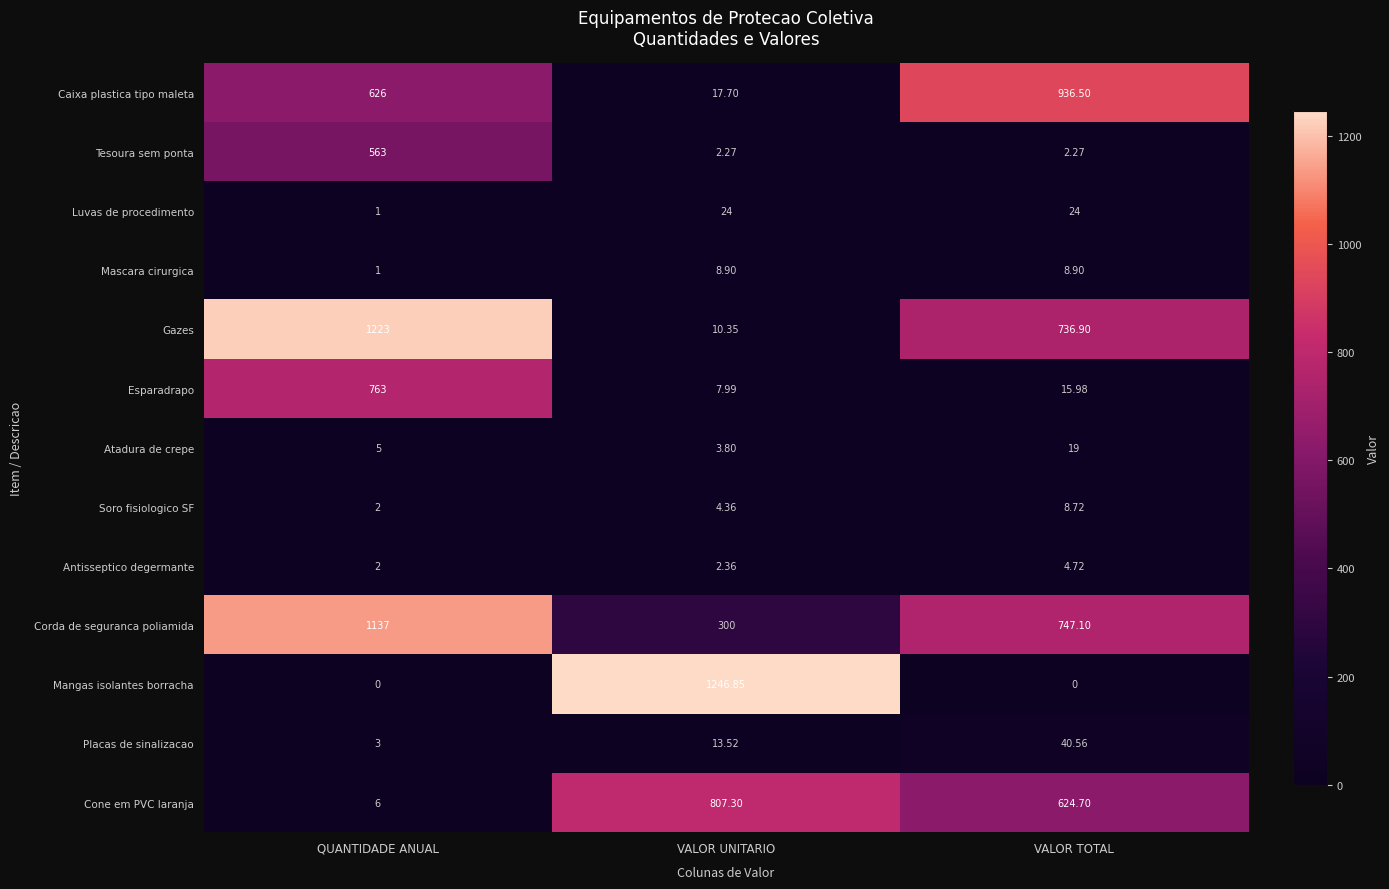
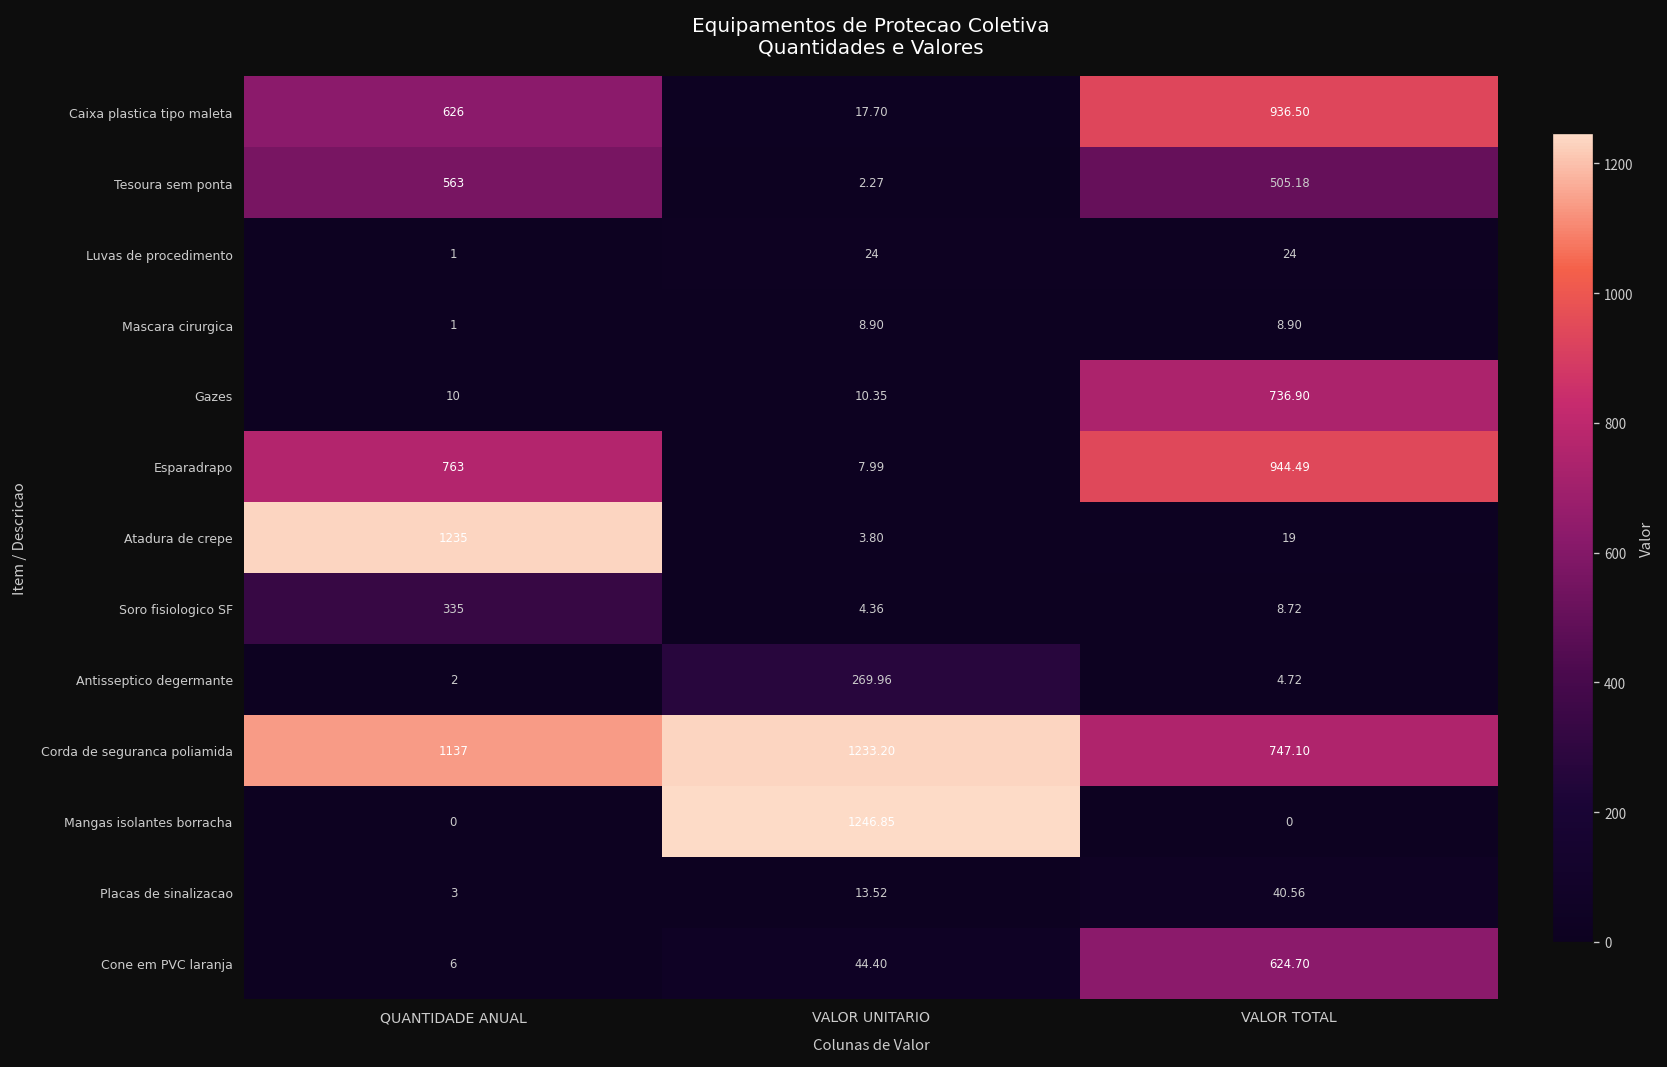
Tesoura sem ponta, VALOR TOTAL: 2.27 -> 505.18
Gazes, QUANTIDADE ANUAL: 1223 -> 10
Esparadrapo, VALOR TOTAL: 15.98 -> 944.49
Atadura de crepe, QUANTIDADE ANUAL: 5 -> 1235
Soro fisiologico SF, QUANTIDADE ANUAL: 2 -> 335
Antisseptico degermante, VALOR UNITARIO: 2.36 -> 269.96
Corda de seguranca poliamida, VALOR UNITARIO: 300 -> 1233.20
Cone em PVC laranja, VALOR UNITARIO: 807.30 -> 44.40
